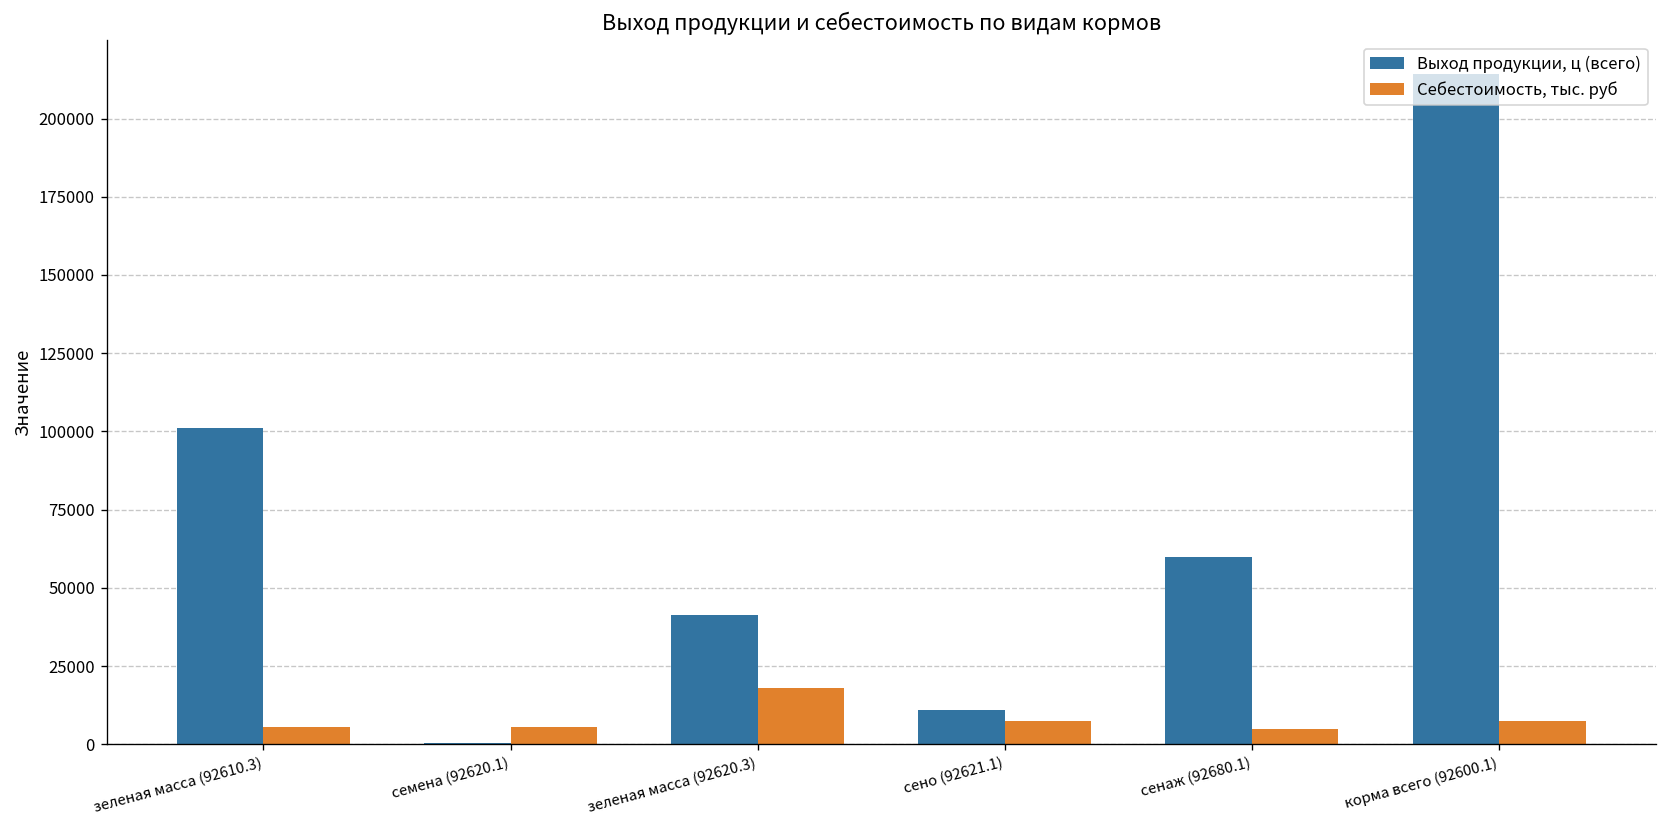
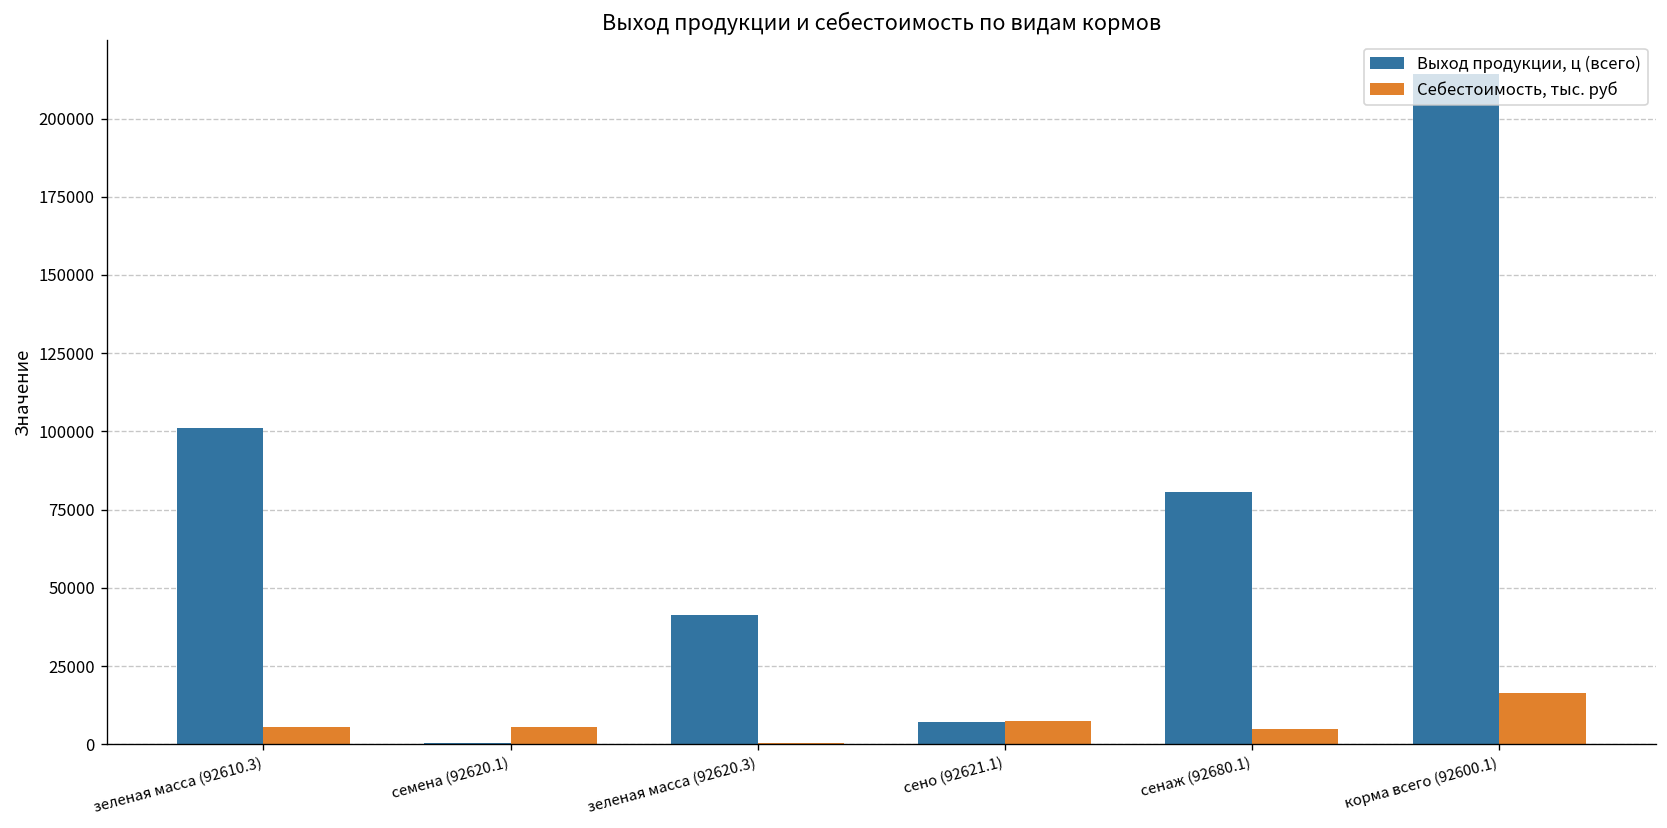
Себестоимость, тыс. руб, зеленая масса (92620.3): 18000 -> 1000
Выход продукции, ц (всего), сено (92621.1): 11000 -> 7000
Выход продукции, ц (всего), сенаж (92680.1): 60000 -> 81000
Себестоимость, тыс. руб, корма всего (92600.1): 8000 -> 16000
